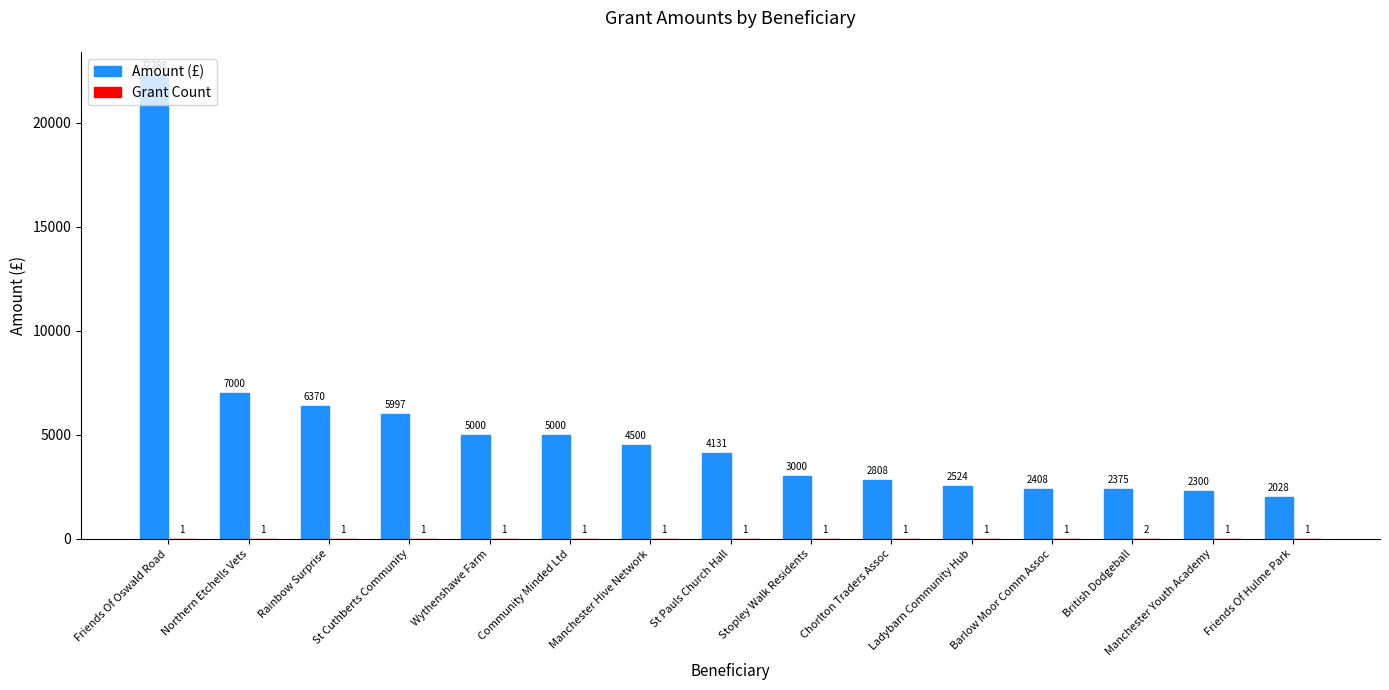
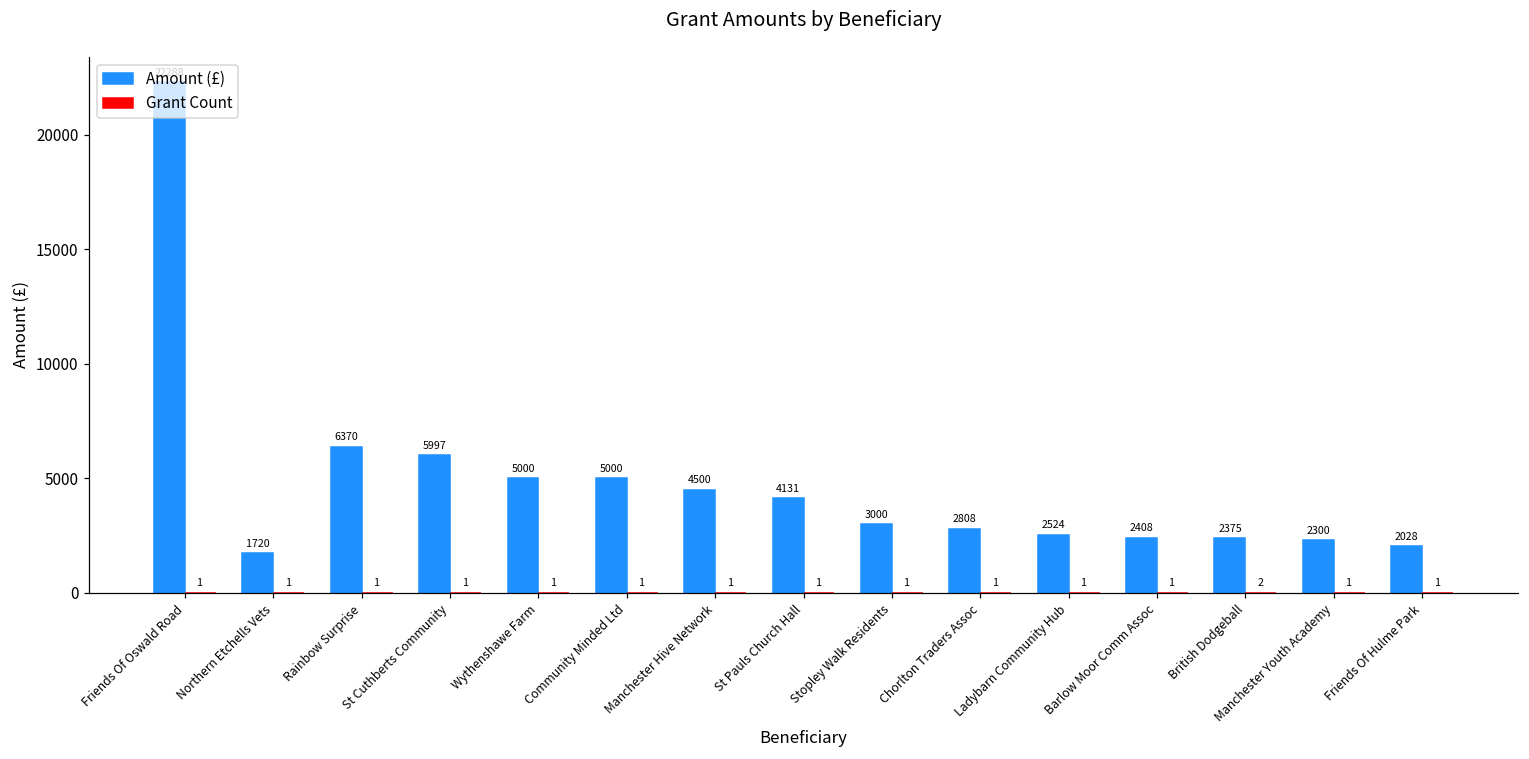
Amount (£), Northern Etchells Vets: 7000 -> 1720
